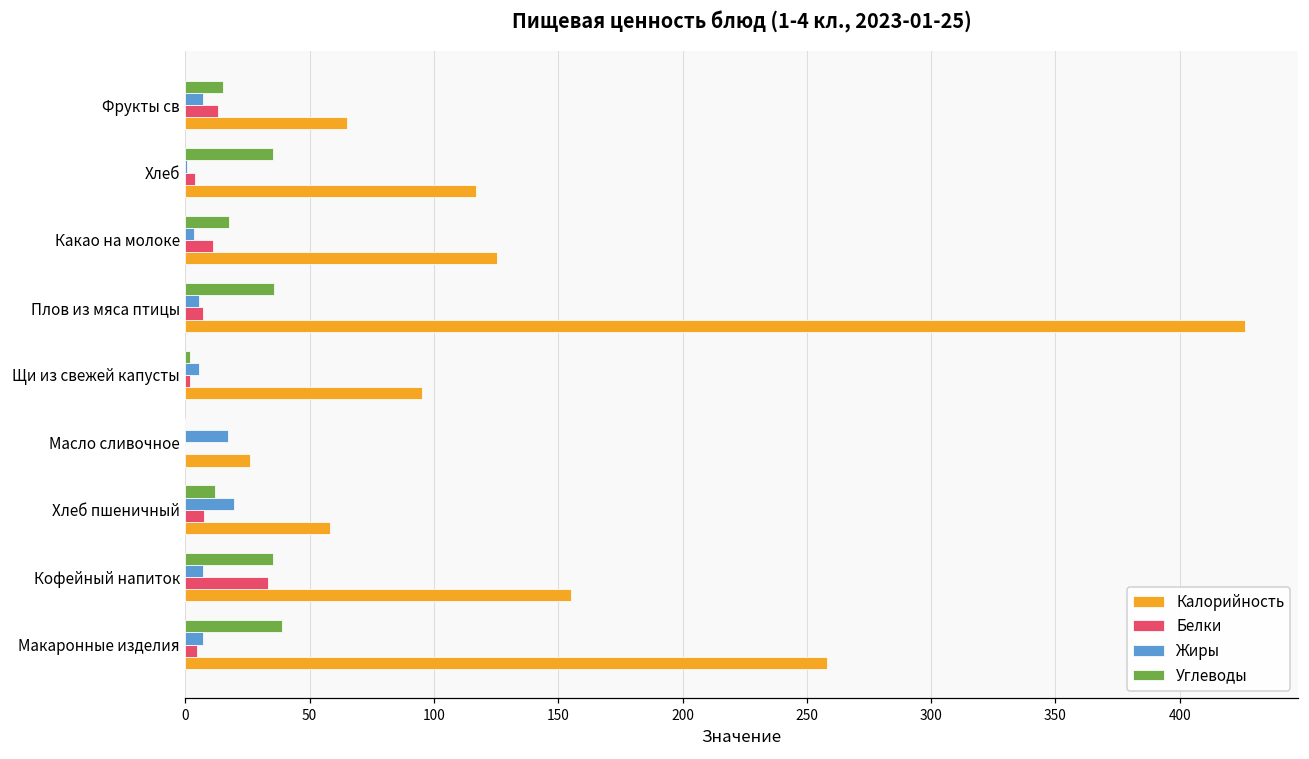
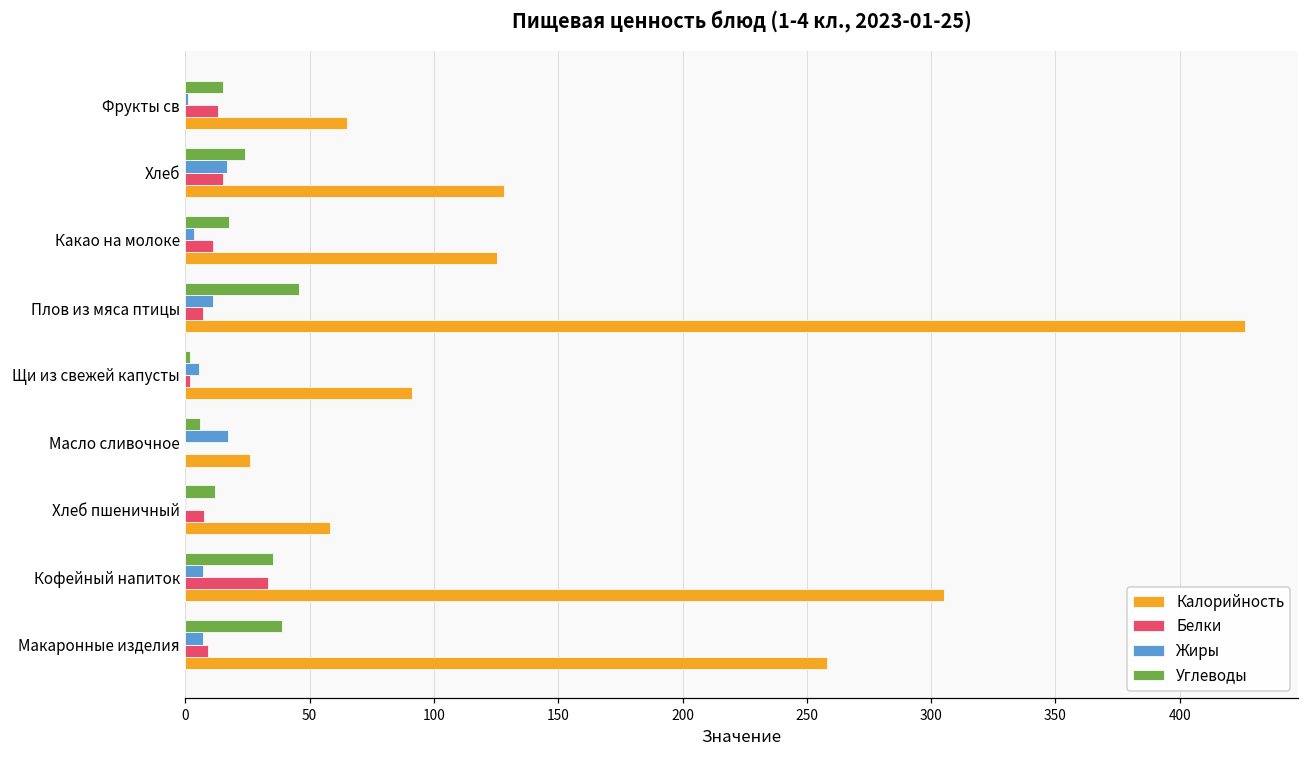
Жиры, Фрукты св: 7 -> 1
Углеводы, Хлеб: 35 -> 24
Жиры, Хлеб: 1 -> 17
Белки, Хлеб: 4 -> 15
Калорийность, Хлеб: 117 -> 128
Углеводы, Плов из мяса птицы: 36 -> 46
Жиры, Плов из мяса птицы: 5 -> 11
Калорийность, Щи из свежей капусты: 95 -> 91
Углеводы, Масло сливочное: 0 -> 6
Жиры, Хлеб пшеничный: 20 -> 0
Калорийность, Кофейный напиток: 155 -> 305
Белки, Макаронные изделия: 5 -> 9
